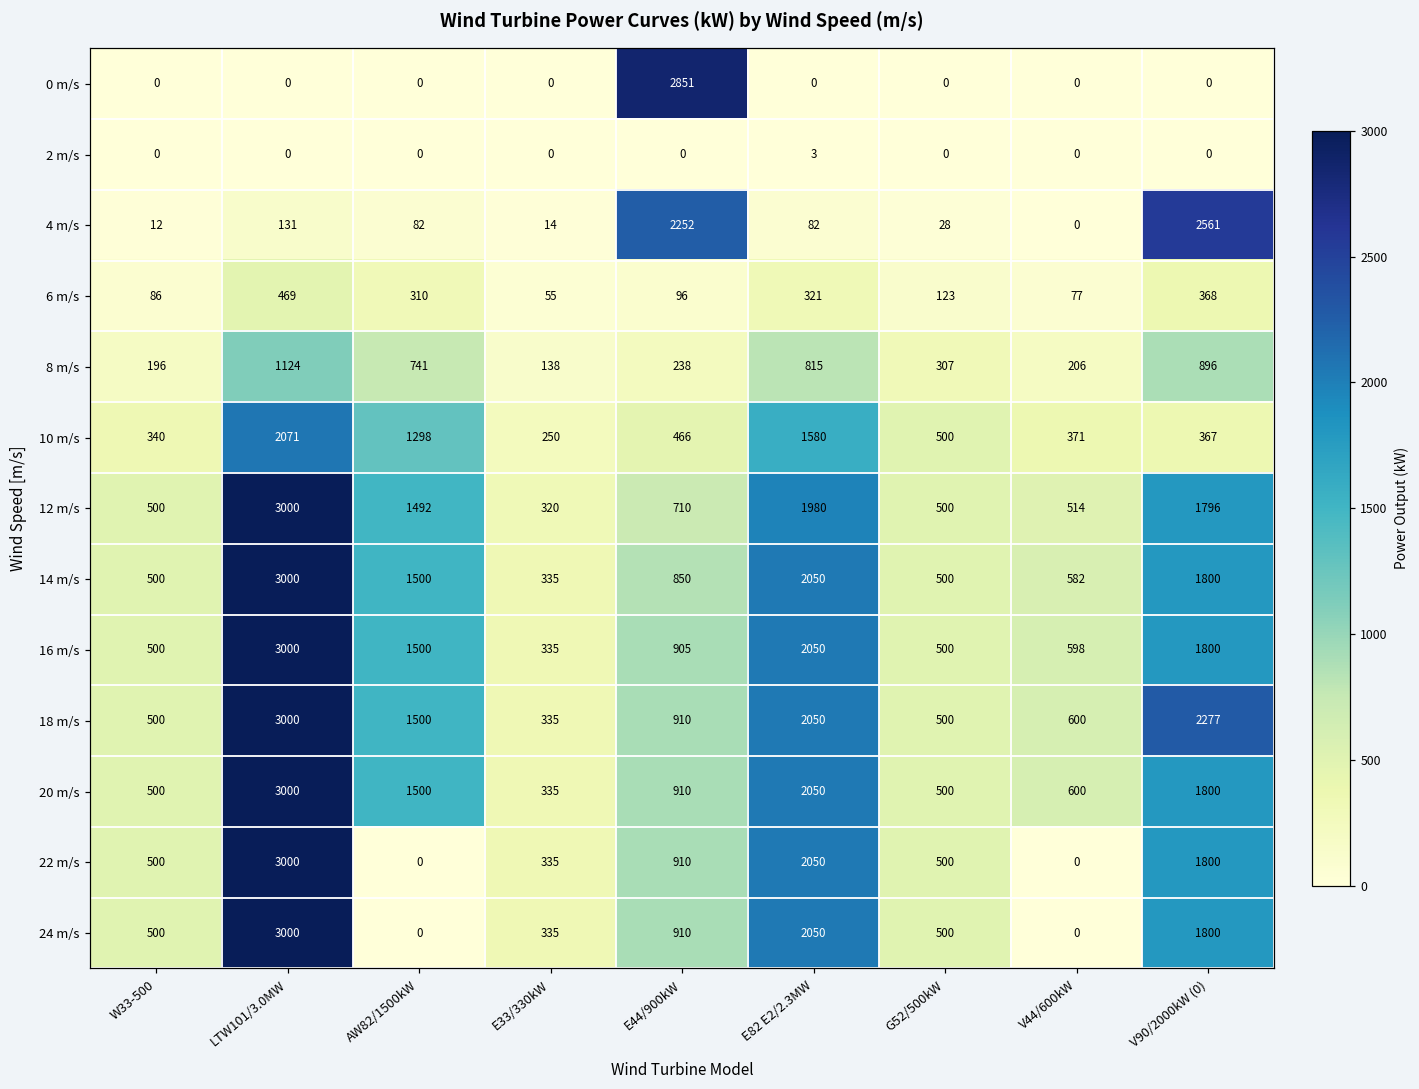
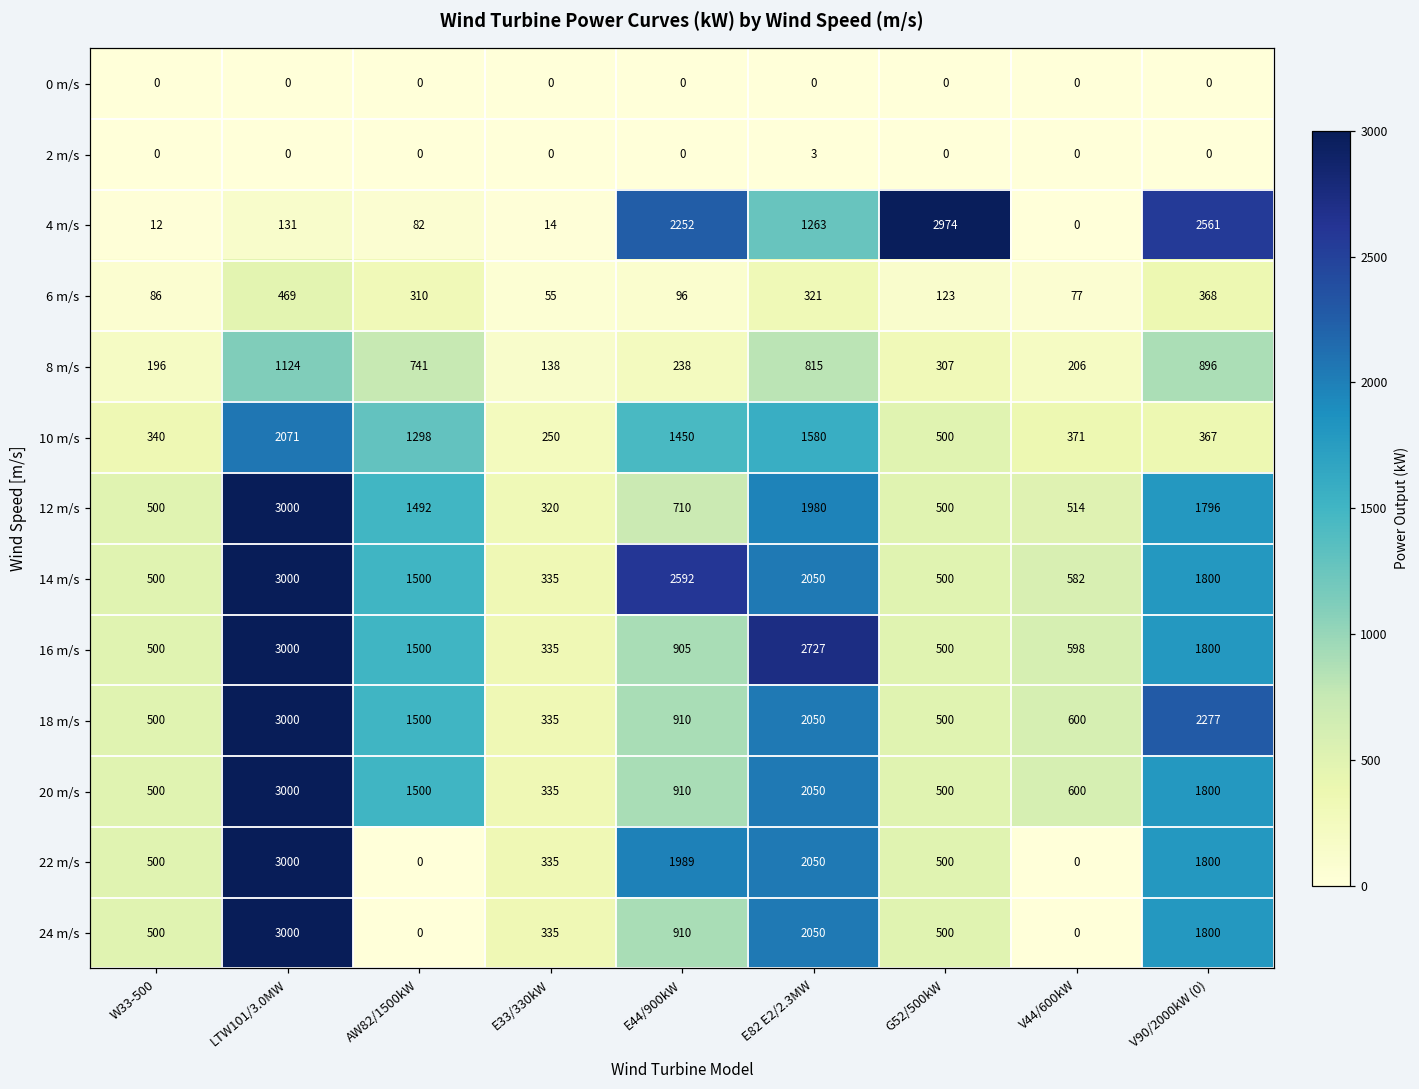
0 m/s, E44/900kW: 2851 -> 0
4 m/s, E82 E2/2.3MW: 82 -> 1263
4 m/s, G52/500kW: 28 -> 2974
10 m/s, E44/900kW: 466 -> 1450
14 m/s, E44/900kW: 850 -> 2592
16 m/s, E82 E2/2.3MW: 2050 -> 2727
22 m/s, E44/900kW: 910 -> 1989
